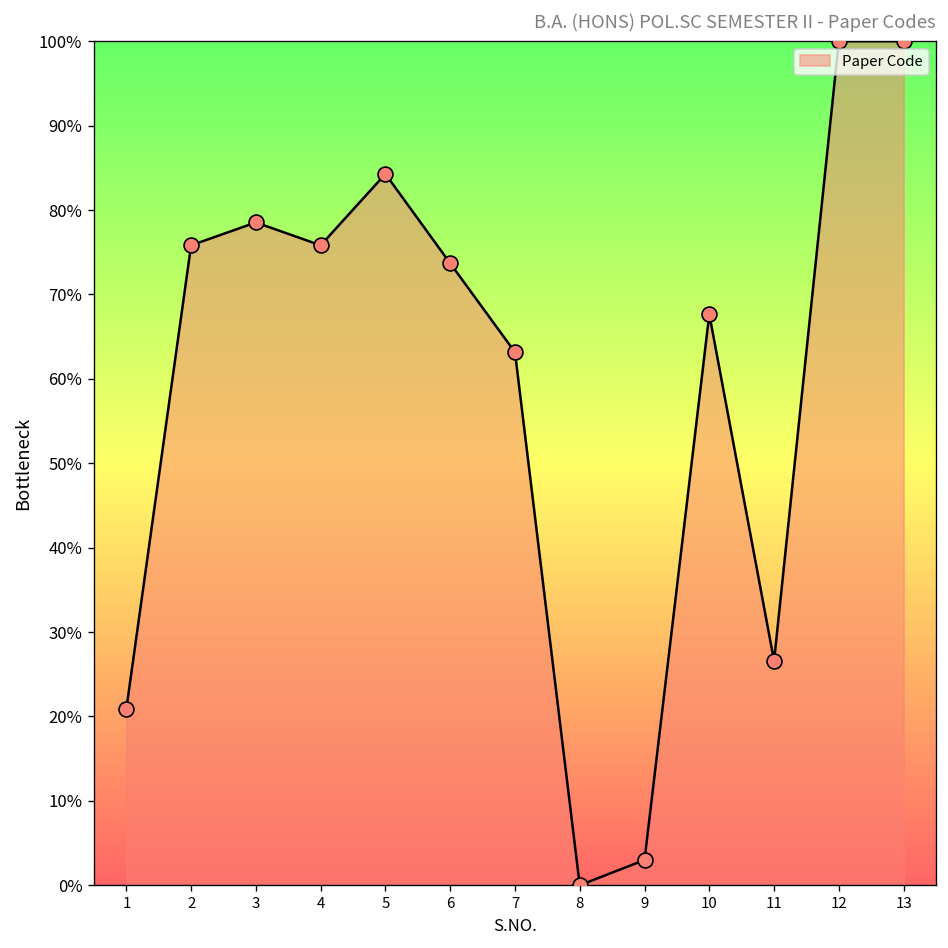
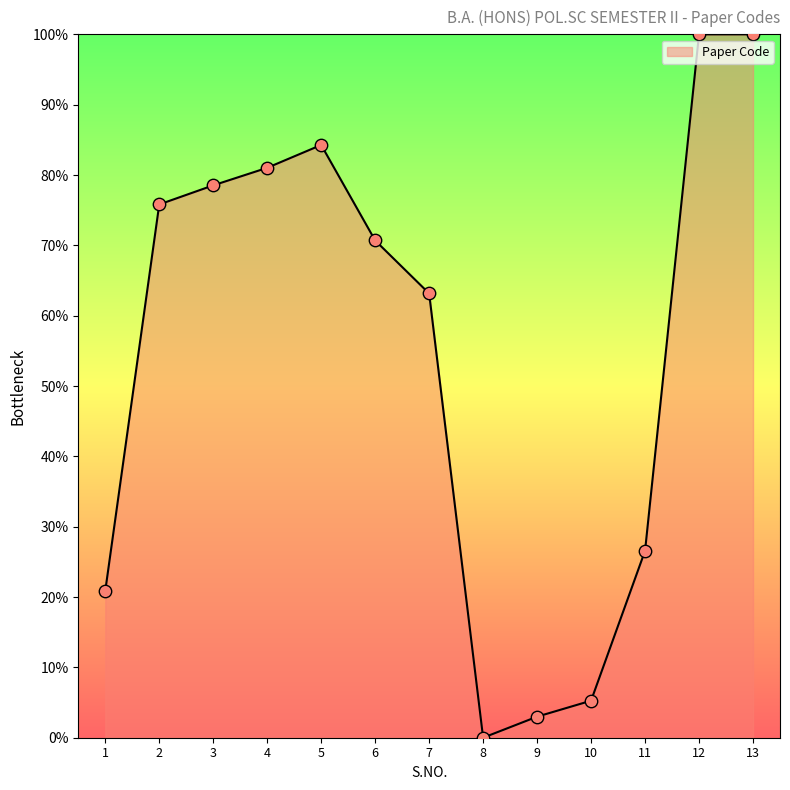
4: 76% -> 81%
6: 74% -> 71%
10: 68% -> 5%
